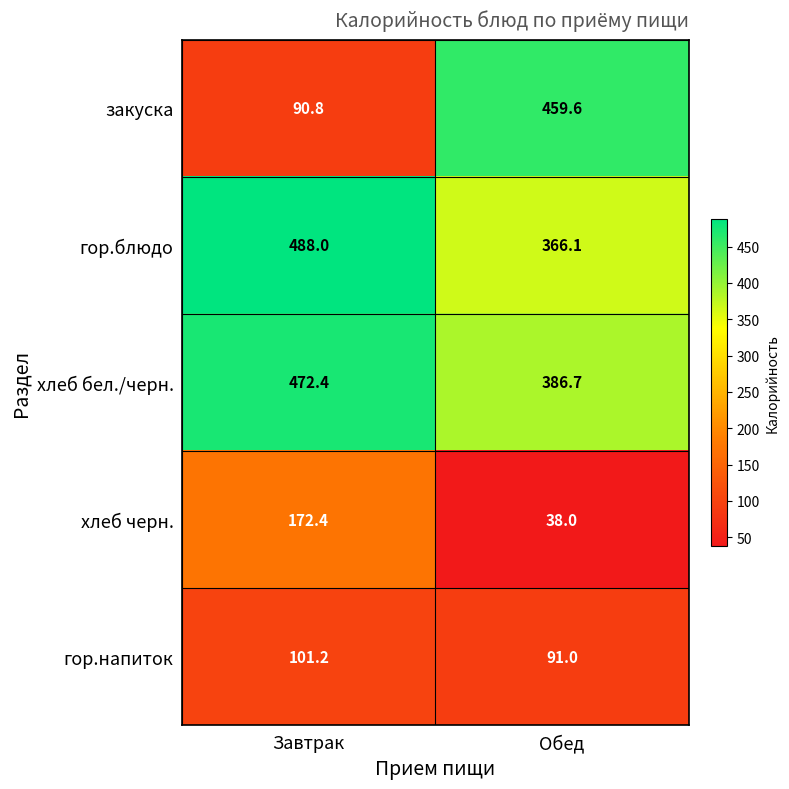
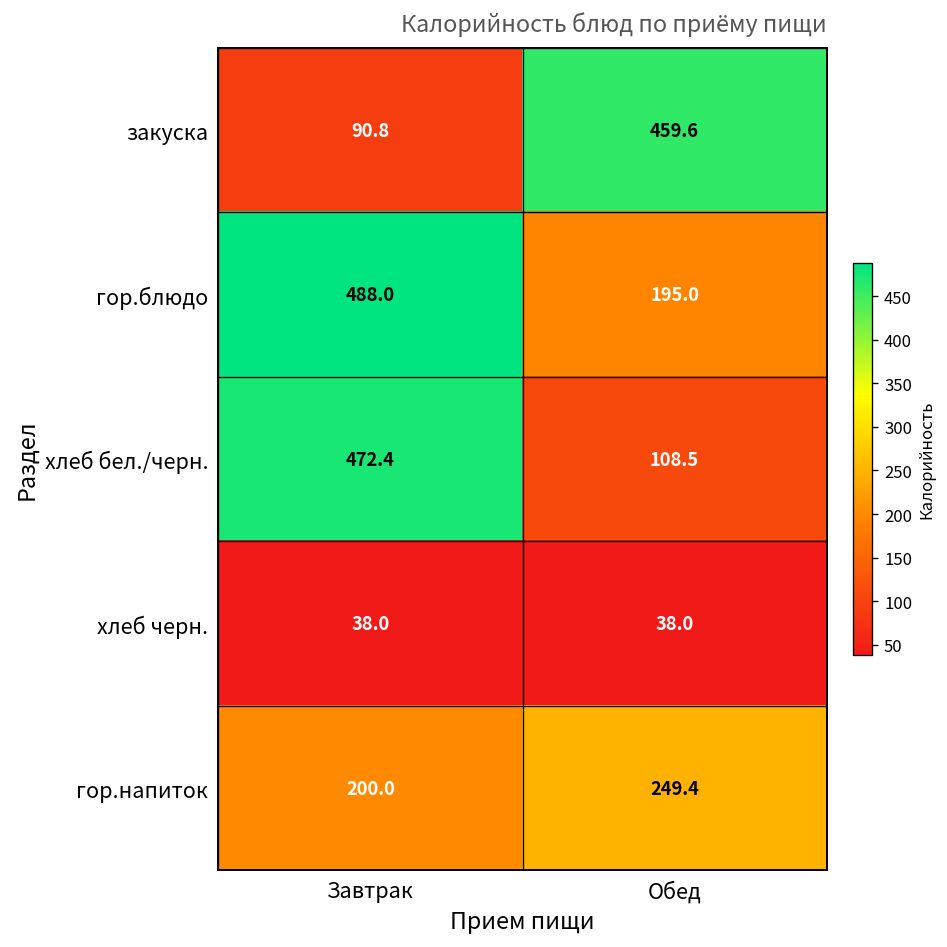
гор.блюдо, Обед: 366.1 -> 195.0
хлеб бел./черн., Обед: 386.7 -> 108.5
хлеб черн., Завтрак: 172.4 -> 38.0
гор.напиток, Завтрак: 101.2 -> 200.0
гор.напиток, Обед: 91.0 -> 249.4
